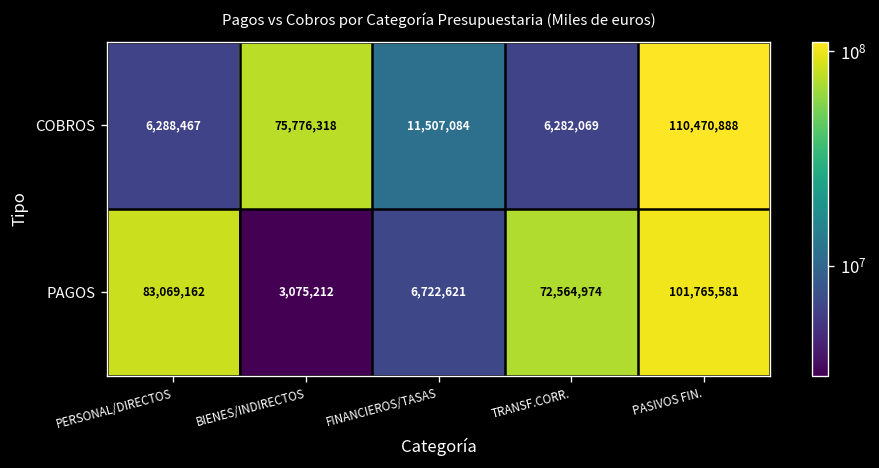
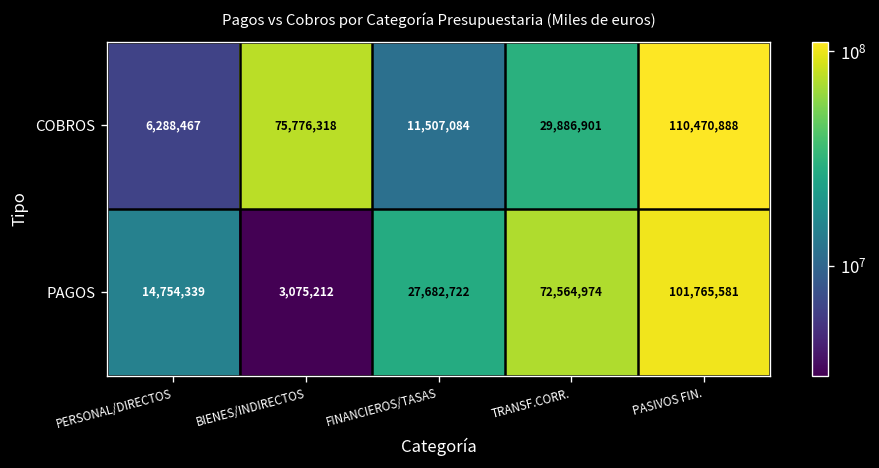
COBROS, TRANSF.CORR.: 6,282,069 -> 29,886,901
PAGOS, PERSONAL/DIRECTOS: 83,069,162 -> 14,754,339
PAGOS, FINANCIEROS/TASAS: 6,722,621 -> 27,682,722
